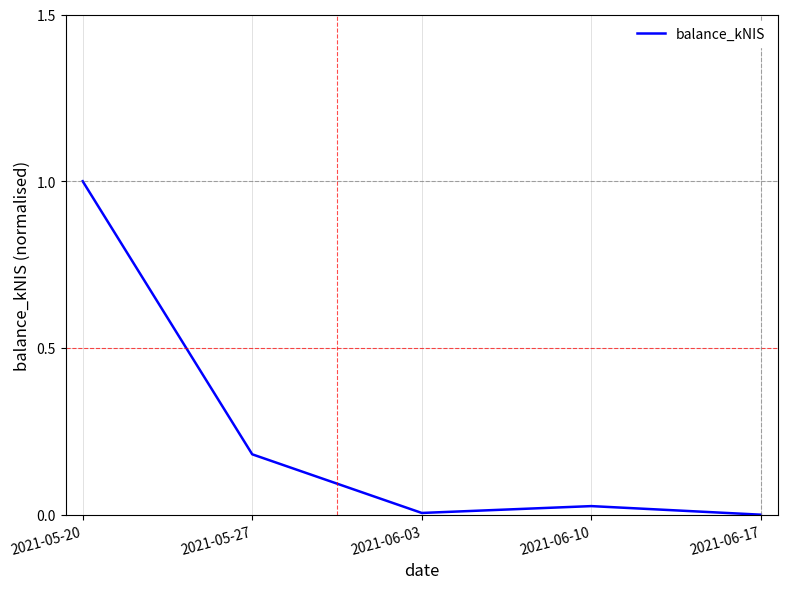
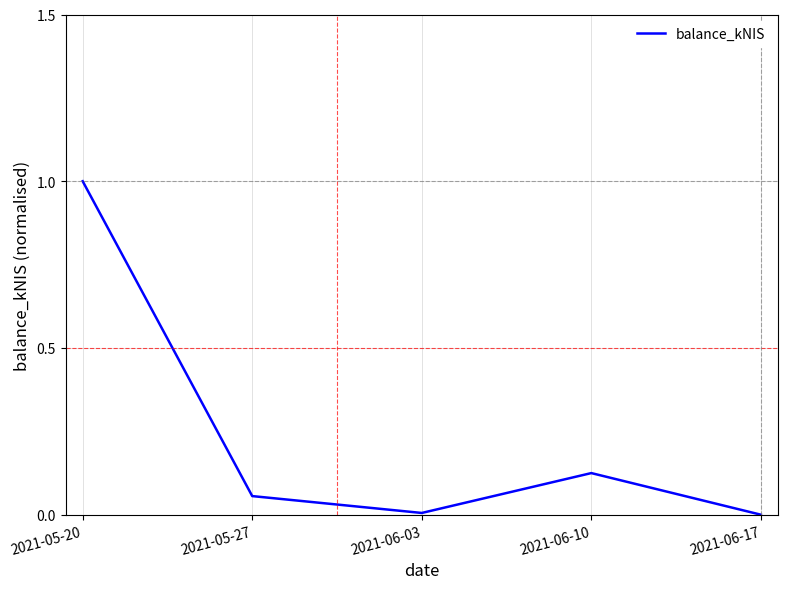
2021-05-27: 0.18 -> 0.06
2021-06-10: 0.03 -> 0.12
